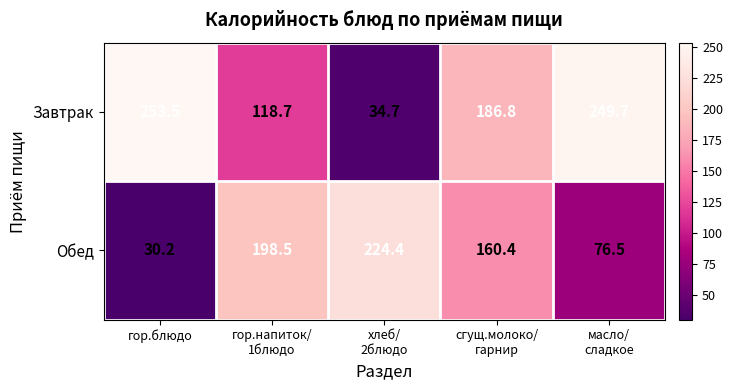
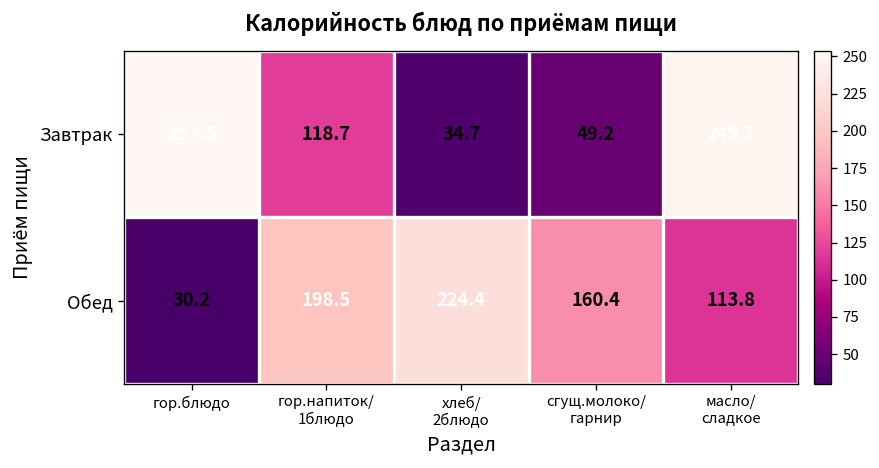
Завтрак, сгущ.молоко/ гарнир: 186.8 -> 49.2
Обед, масло/ сладкое: 76.5 -> 113.8
